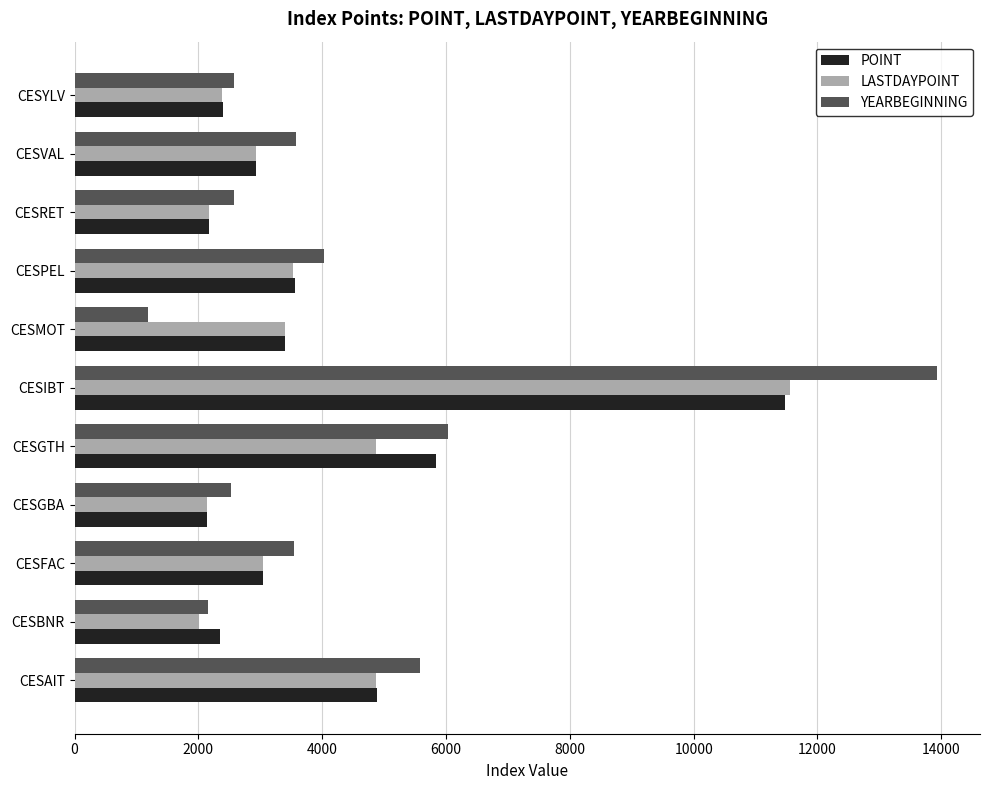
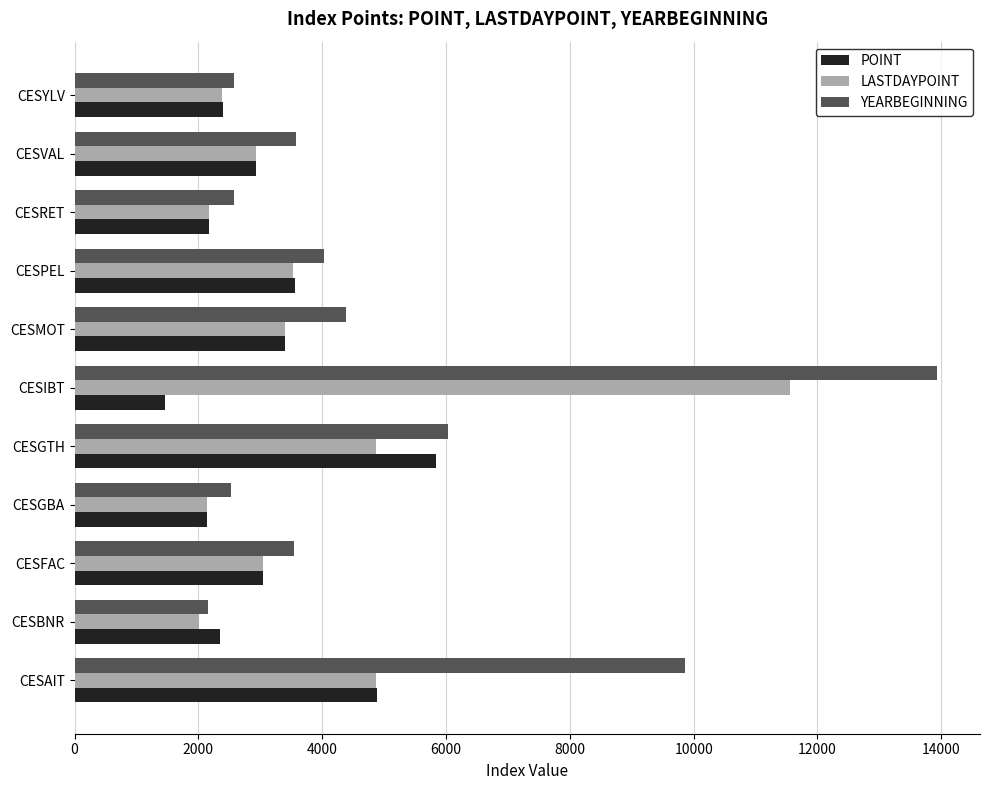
YEARBEGINNING, CESMOT: 1200 -> 4400
POINT, CESIBT: 11500 -> 1500
YEARBEGINNING, CESAIT: 5600 -> 9900
